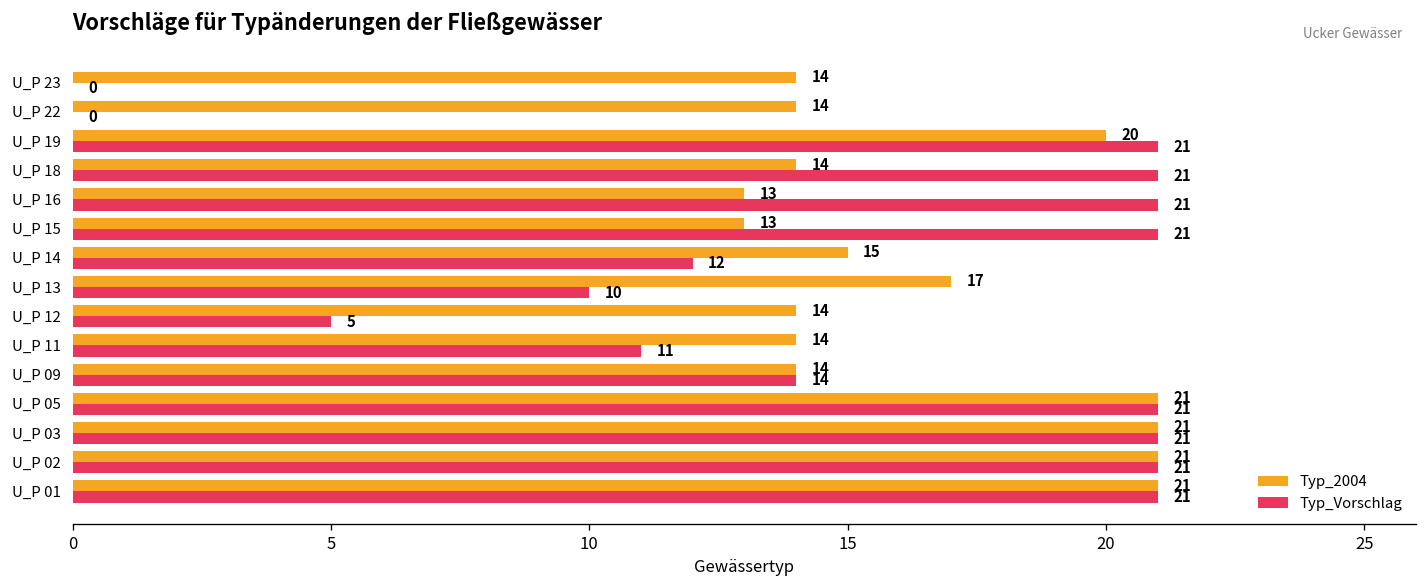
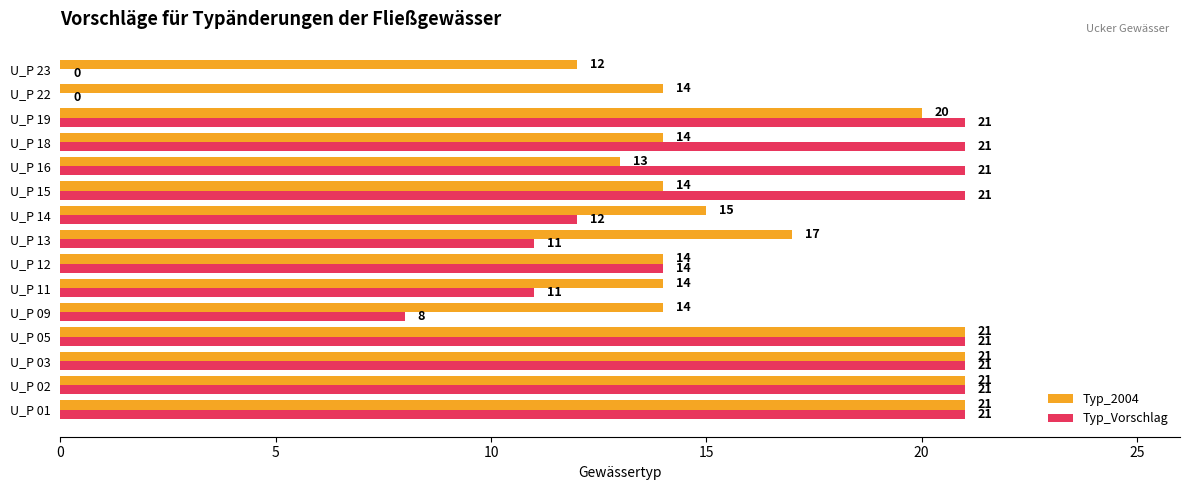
Typ_2004, U_P 23: 14 -> 12
Typ_2004, U_P 15: 13 -> 14
Typ_Vorschlag, U_P 13: 10 -> 11
Typ_Vorschlag, U_P 12: 5 -> 14
Typ_Vorschlag, U_P 09: 14 -> 8
